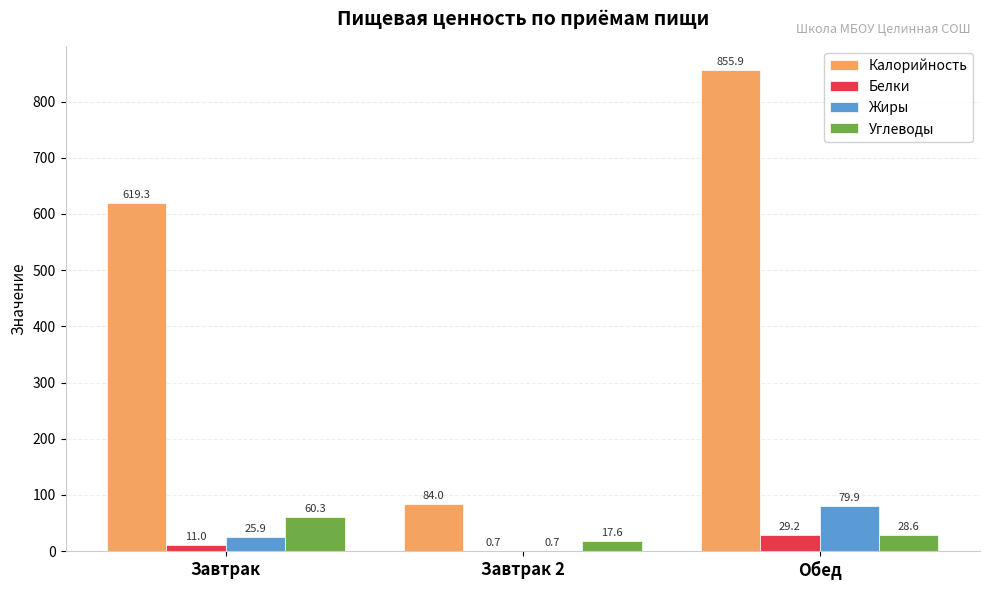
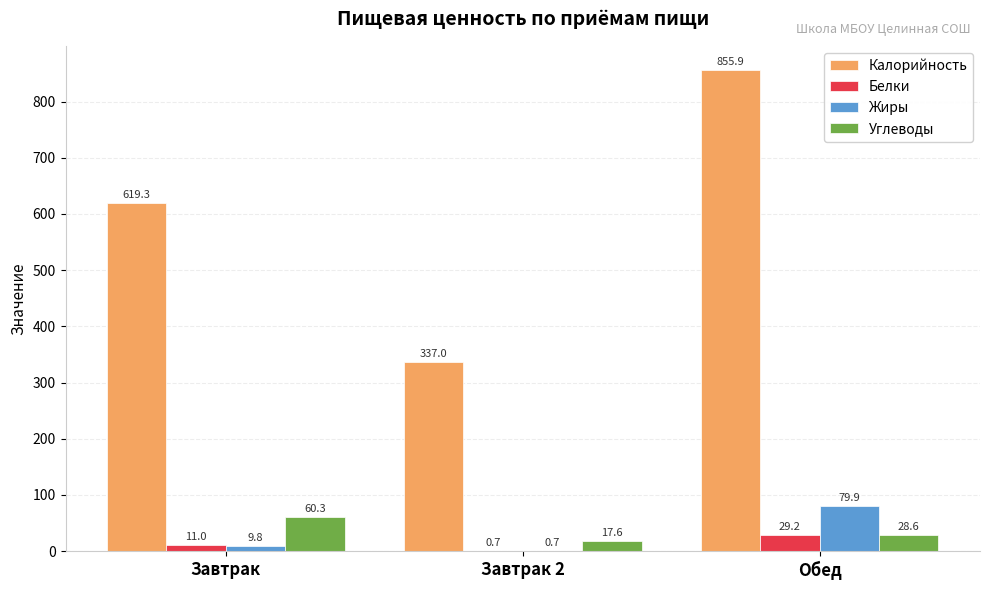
Жиры, Завтрак: 25.9 -> 9.8
Калорийность, Завтрак 2: 84.0 -> 337.0
